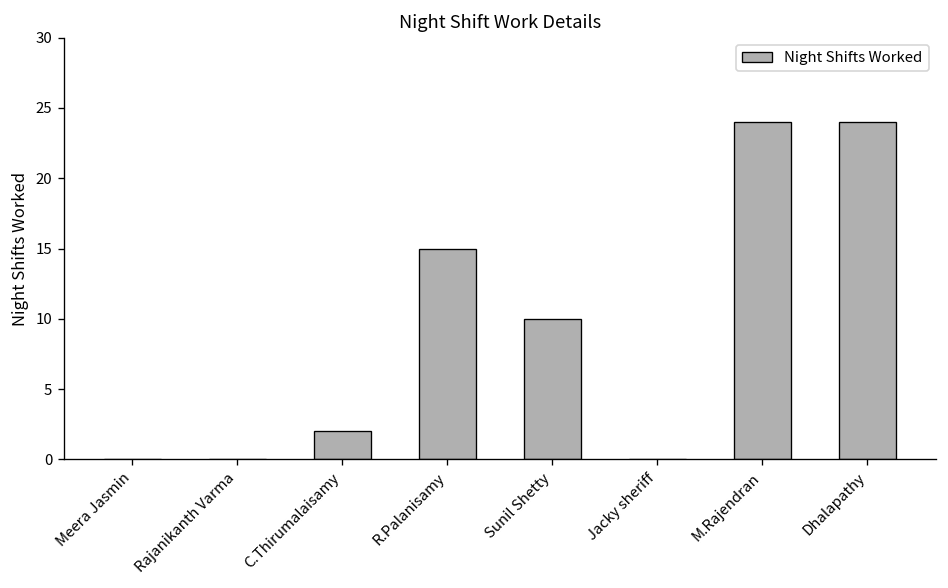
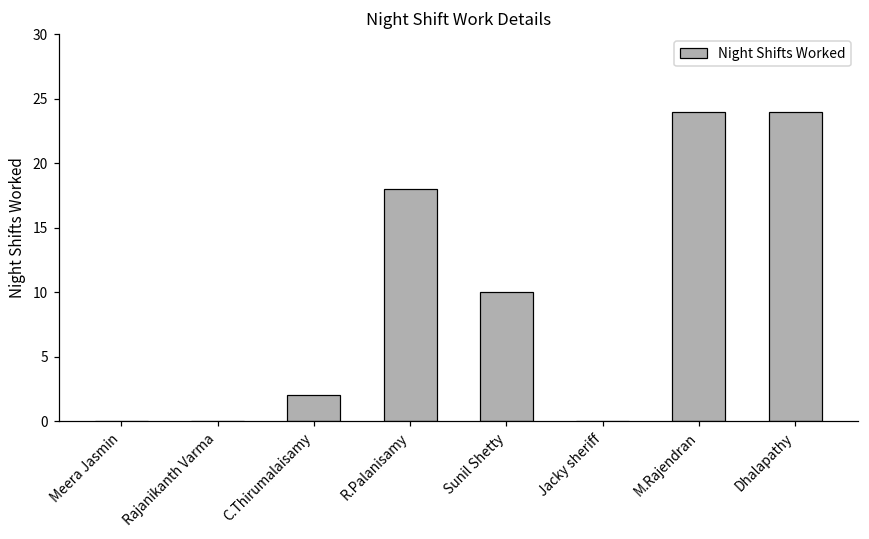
R.Palanisamy: 15 -> 18
